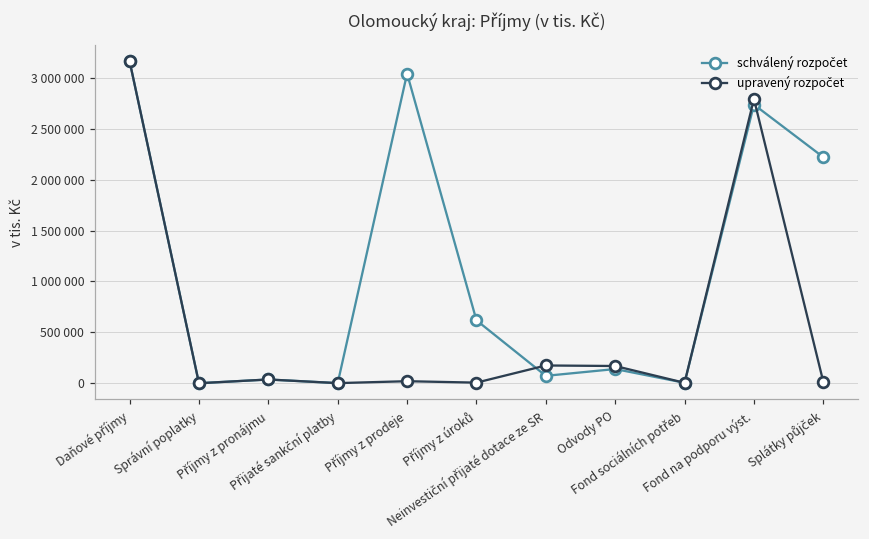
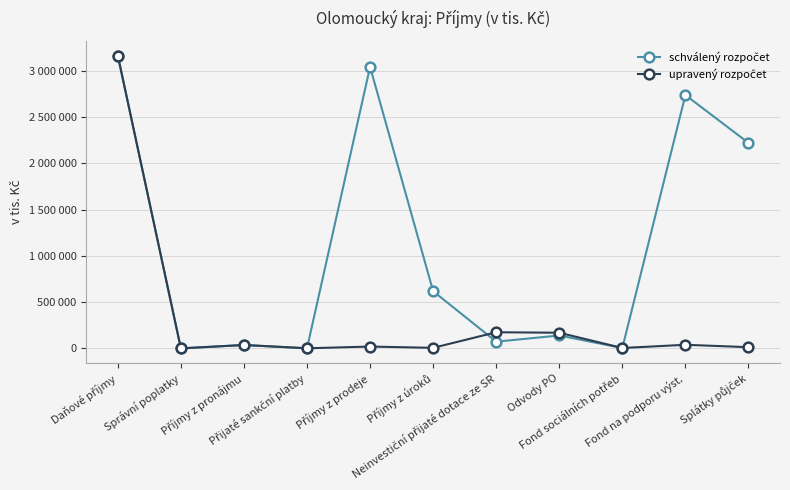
upravený rozpočet, Fond na podporu výst.: 2800000 -> 0
